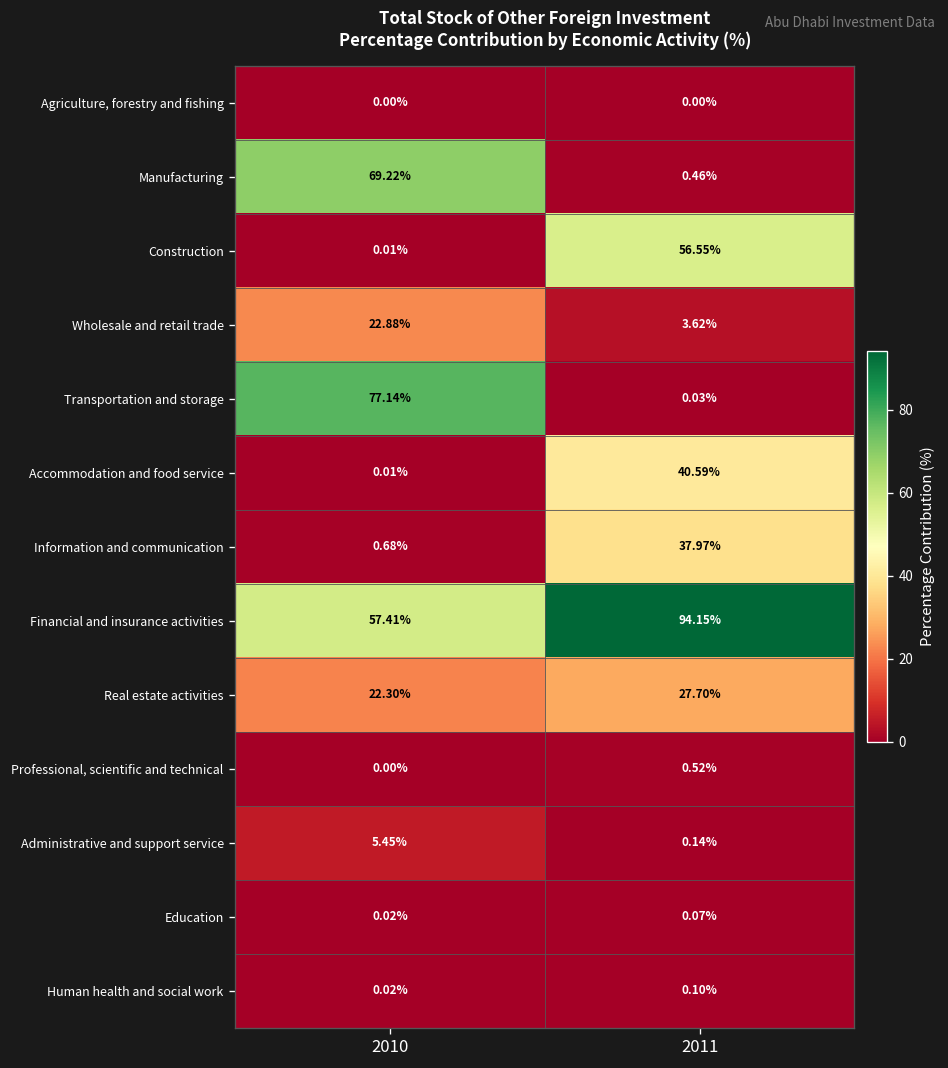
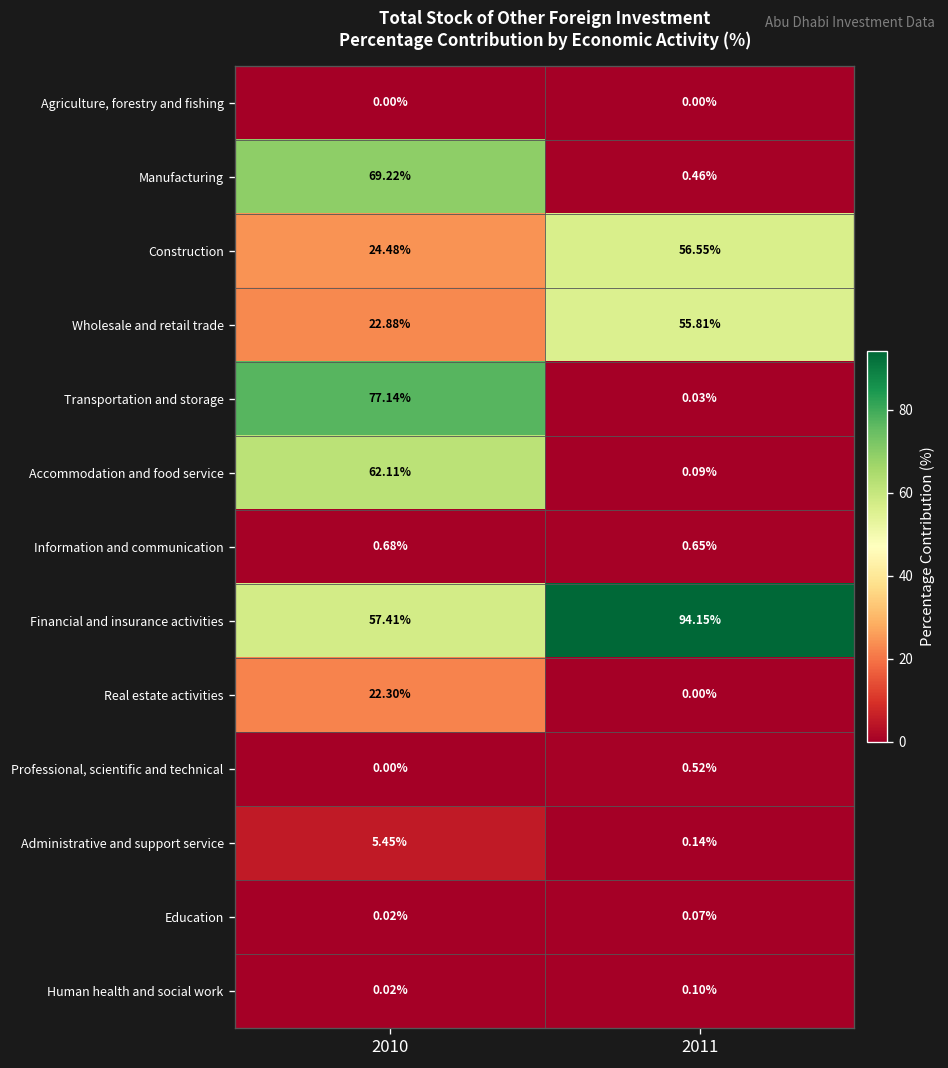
Construction, 2010: 0.01% -> 24.48%
Wholesale and retail trade, 2011: 3.62% -> 55.81%
Accommodation and food service, 2010: 0.01% -> 62.11%
Accommodation and food service, 2011: 40.59% -> 0.09%
Information and communication, 2011: 37.97% -> 0.65%
Real estate activities, 2011: 27.70% -> 0.00%
